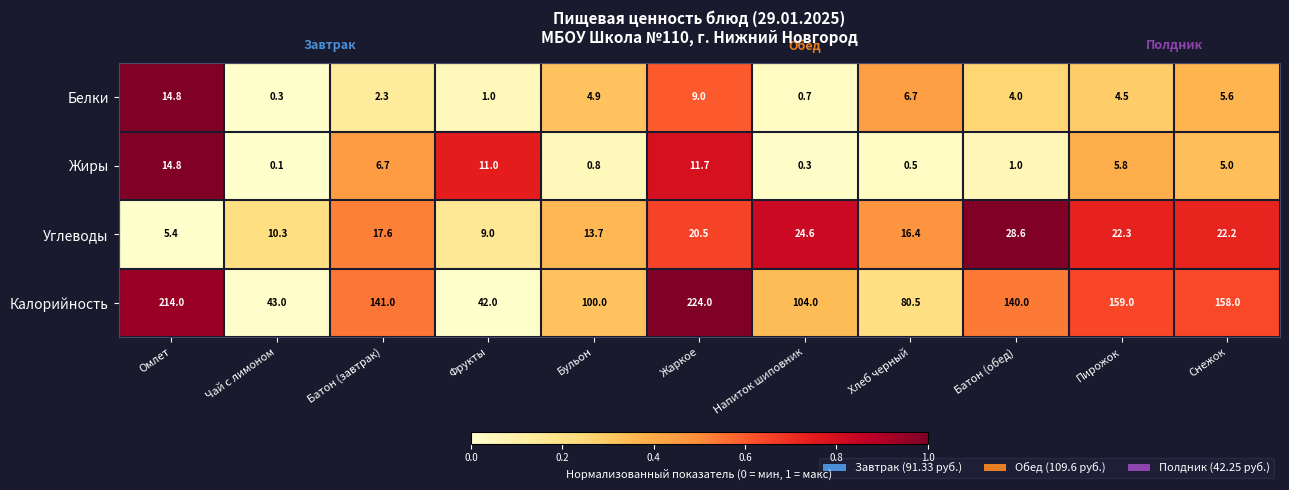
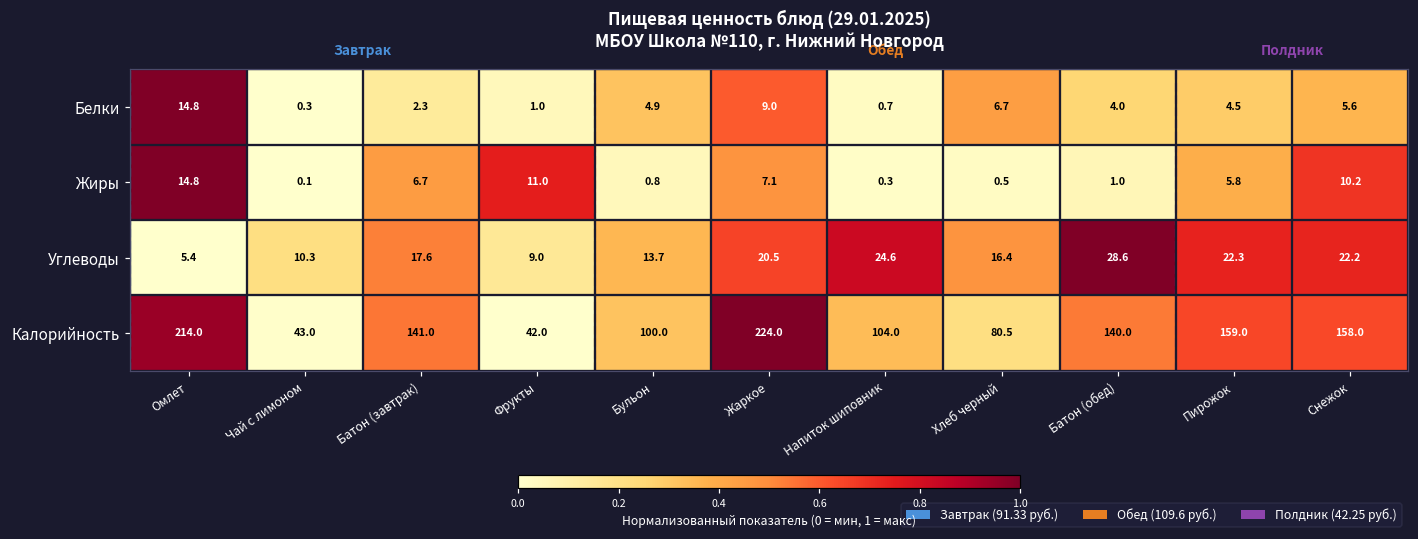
Жиры, Жаркое: 11.7 -> 7.1
Жиры, Снежок: 5.0 -> 10.2
